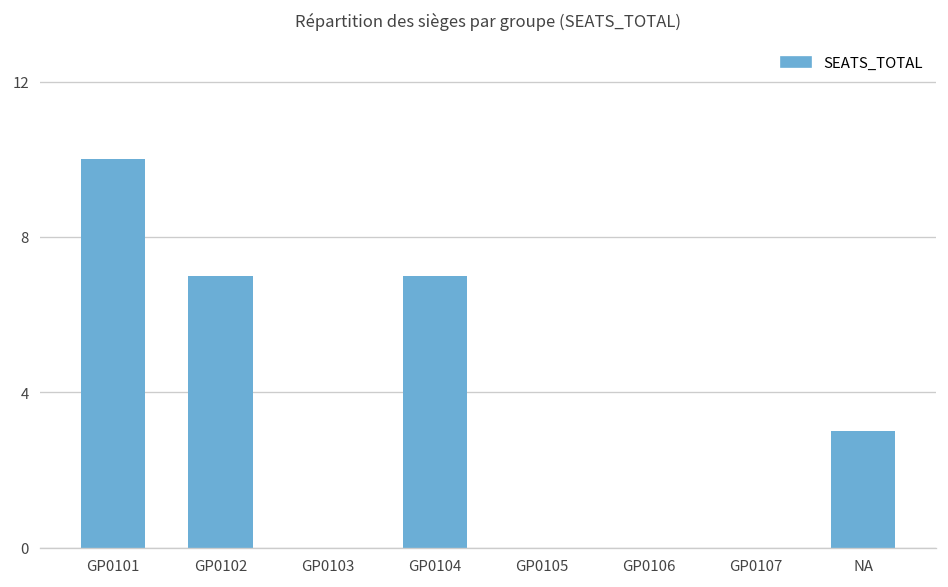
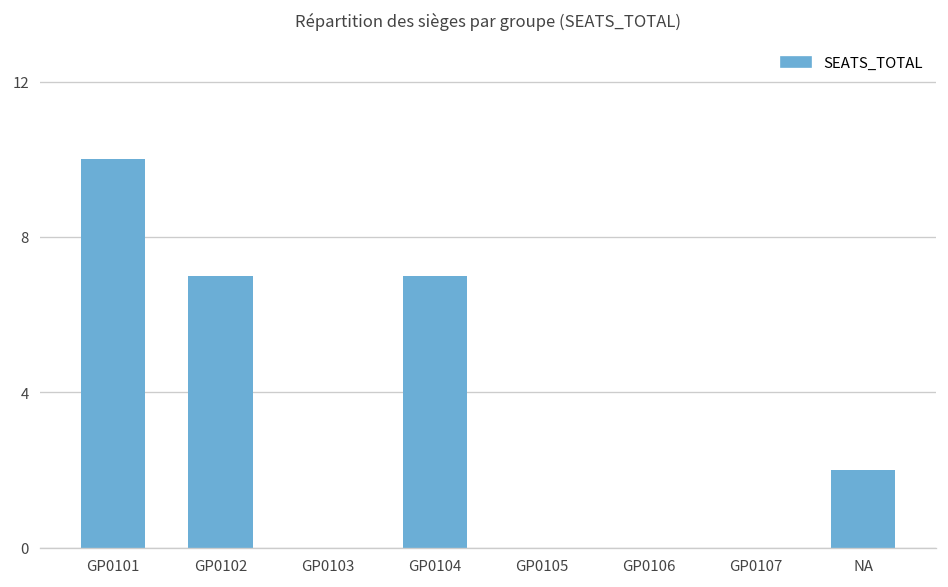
NA: 3 -> 2
